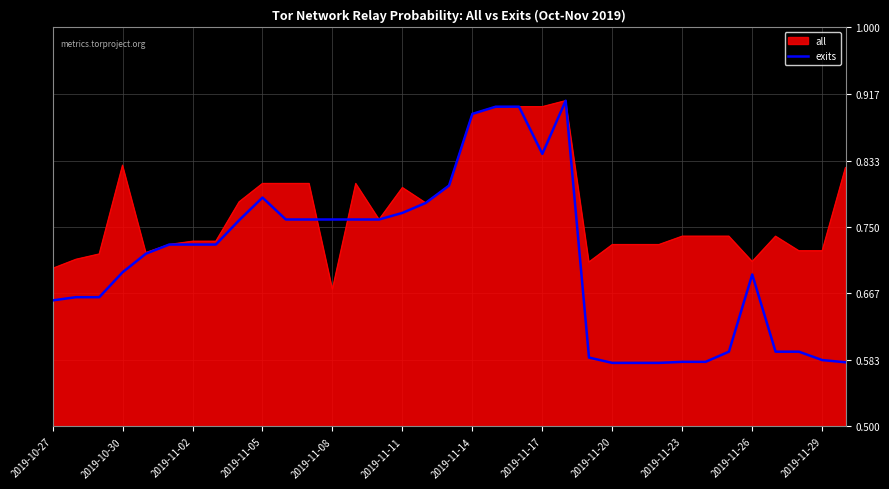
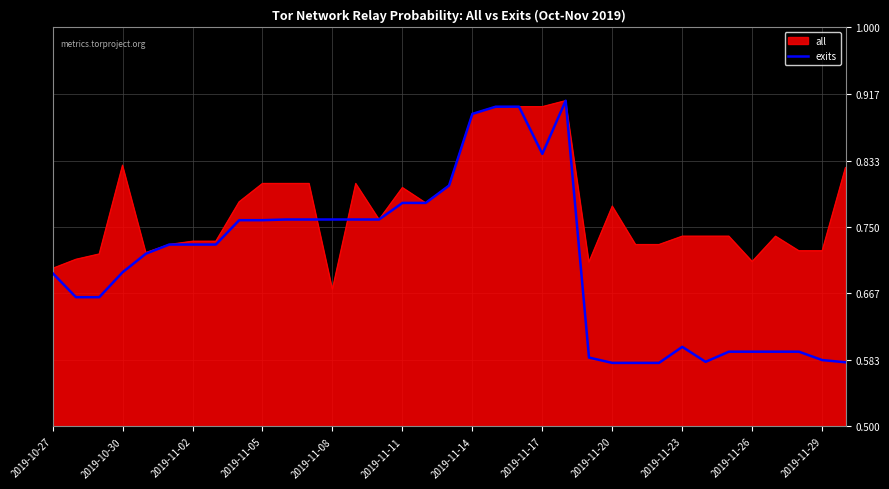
exits, 2019-10-27: 0.66 -> 0.69
exits, 2019-11-05: 0.79 -> 0.76
exits, 2019-11-11: 0.77 -> 0.78
all, 2019-11-20: 0.73 -> 0.78
exits, 2019-11-23: 0.58 -> 0.60
exits, 2019-11-26: 0.69 -> 0.59
